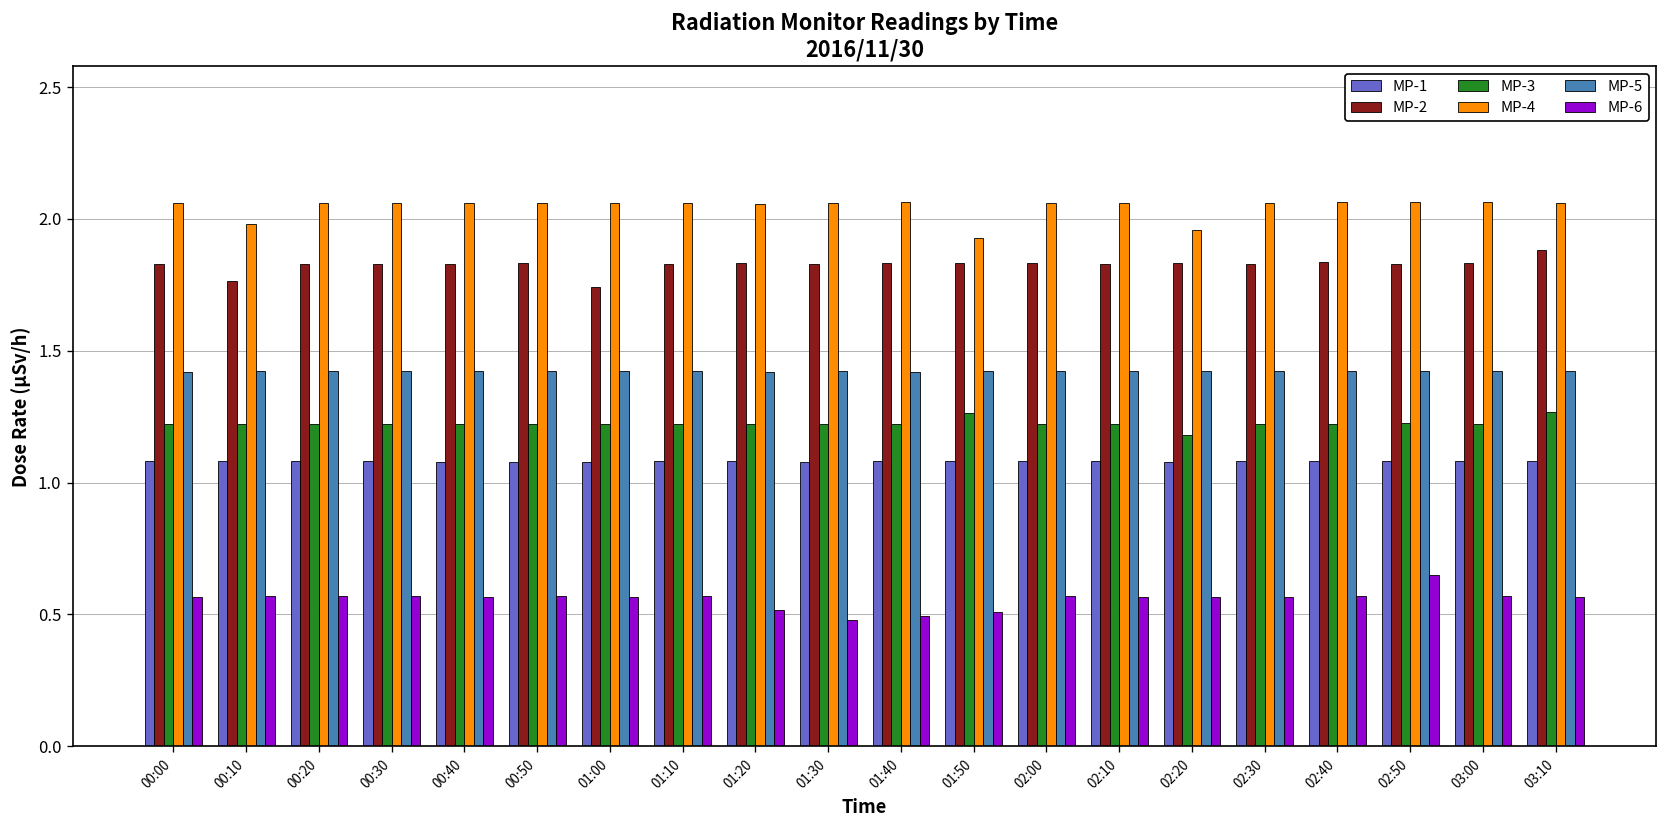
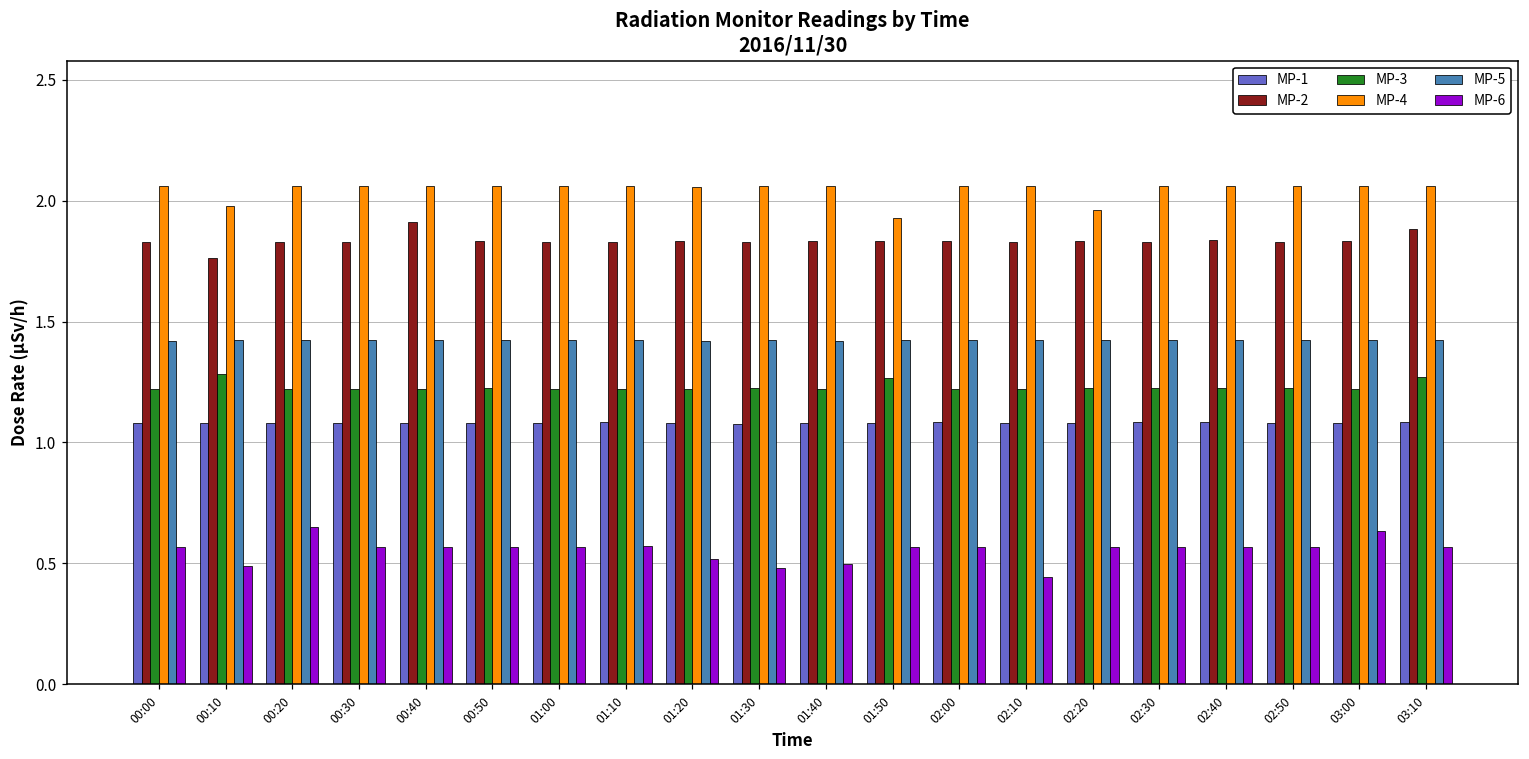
MP-3, 00:10: 1.22 -> 1.28
MP-6, 00:10: 0.57 -> 0.49
MP-6, 00:20: 0.57 -> 0.65
MP-2, 00:40: 1.83 -> 1.91
MP-2, 01:00: 1.74 -> 1.83
MP-6, 01:50: 0.51 -> 0.57
MP-6, 02:10: 0.57 -> 0.44
MP-3, 02:20: 1.18 -> 1.22
MP-6, 02:50: 0.65 -> 0.57
MP-6, 03:00: 0.57 -> 0.63
